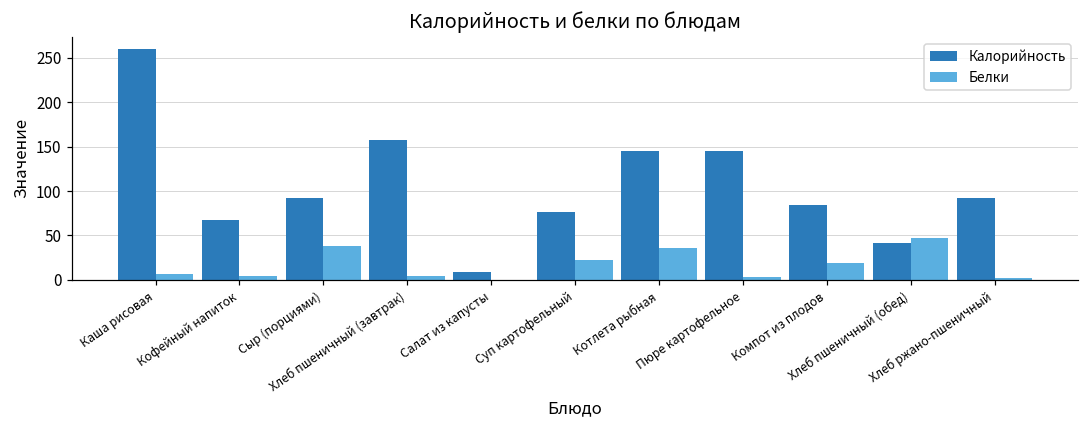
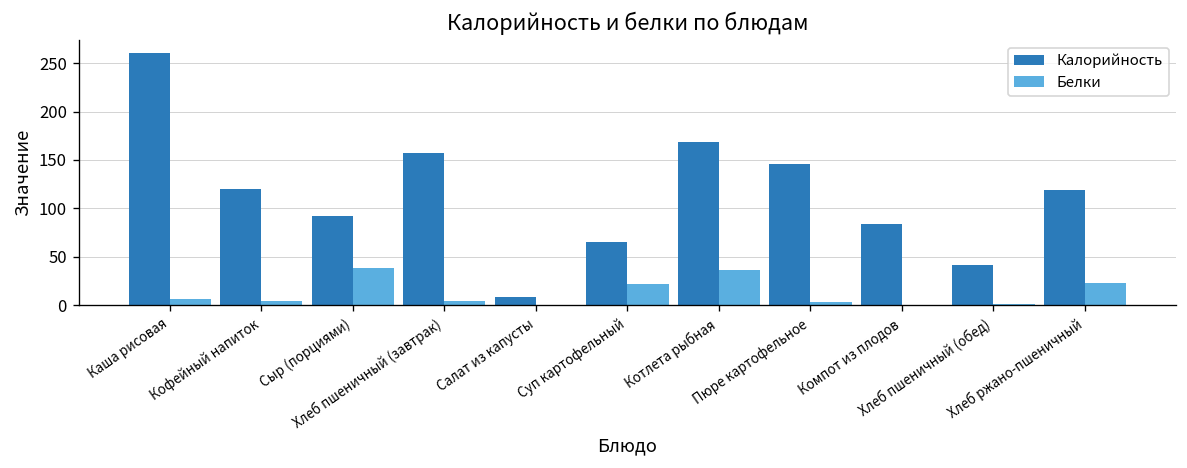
Калорийность, Кофейный напиток: 70 -> 120
Калорийность, Суп картофельный: 80 -> 70
Калорийность, Котлета рыбная: 150 -> 170
Белки, Компот из плодов: 20 -> 0
Белки, Хлеб пшеничный (обед): 50 -> 0
Калорийность, Хлеб ржано-пшеничный: 90 -> 120
Белки, Хлеб ржано-пшеничный: 0 -> 20
